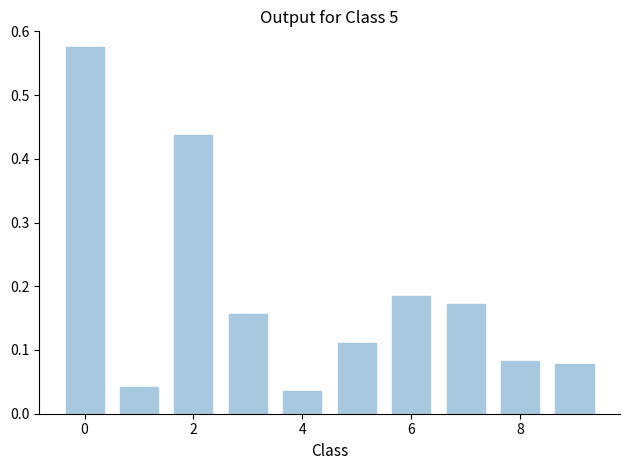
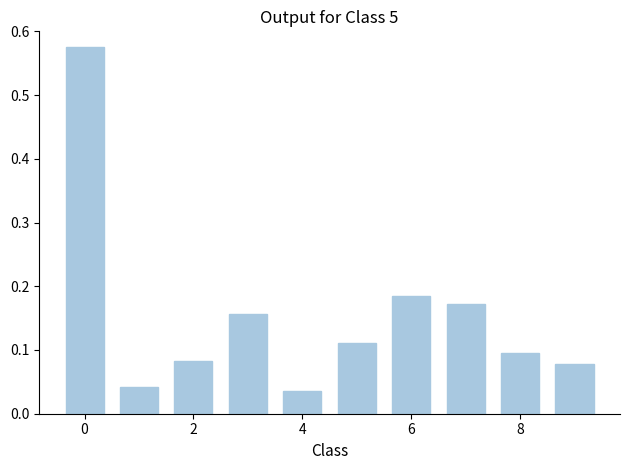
2: 0.44 -> 0.08
8: 0.08 -> 0.10
